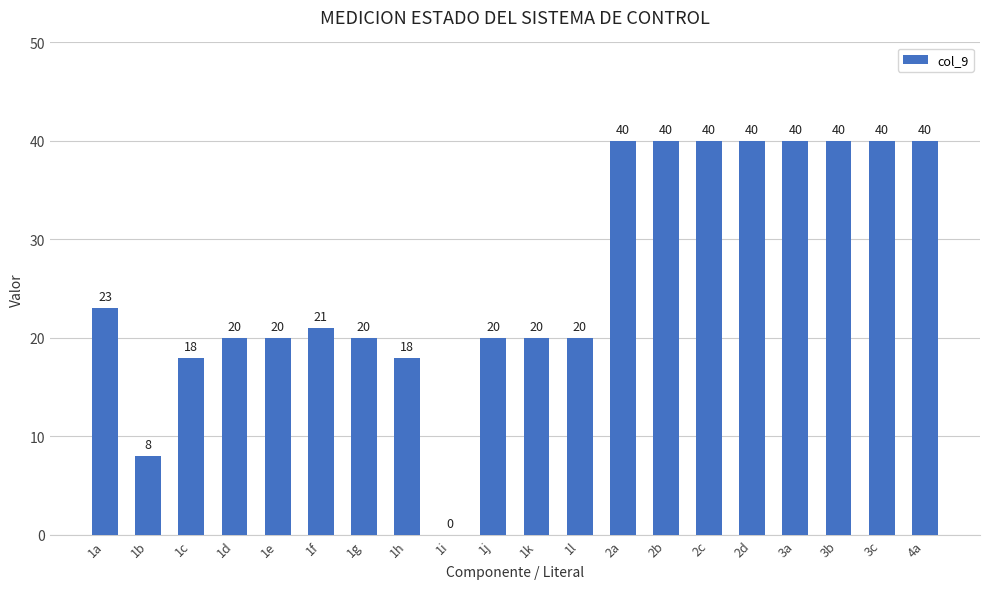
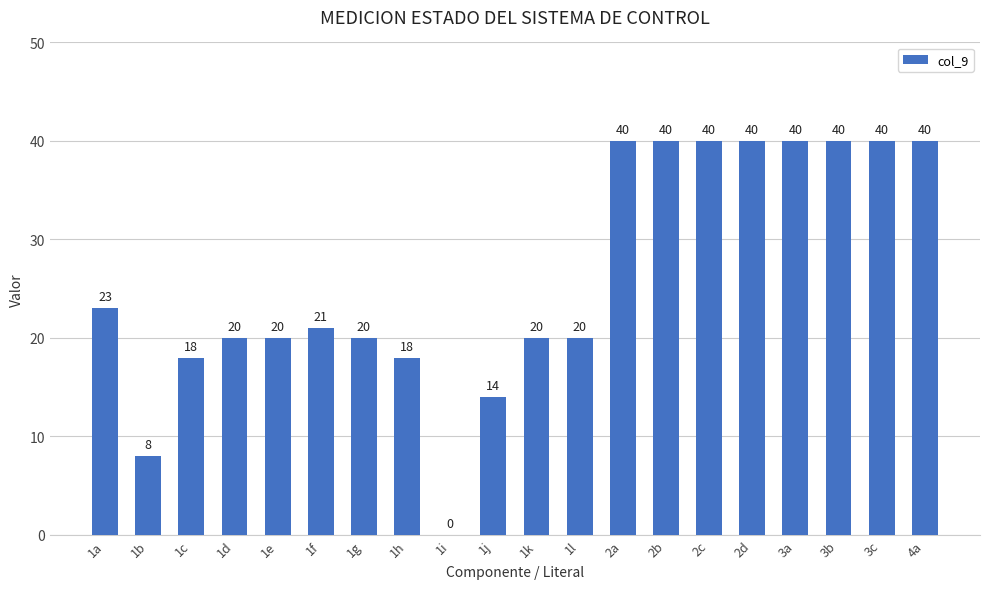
1j: 20 -> 14
